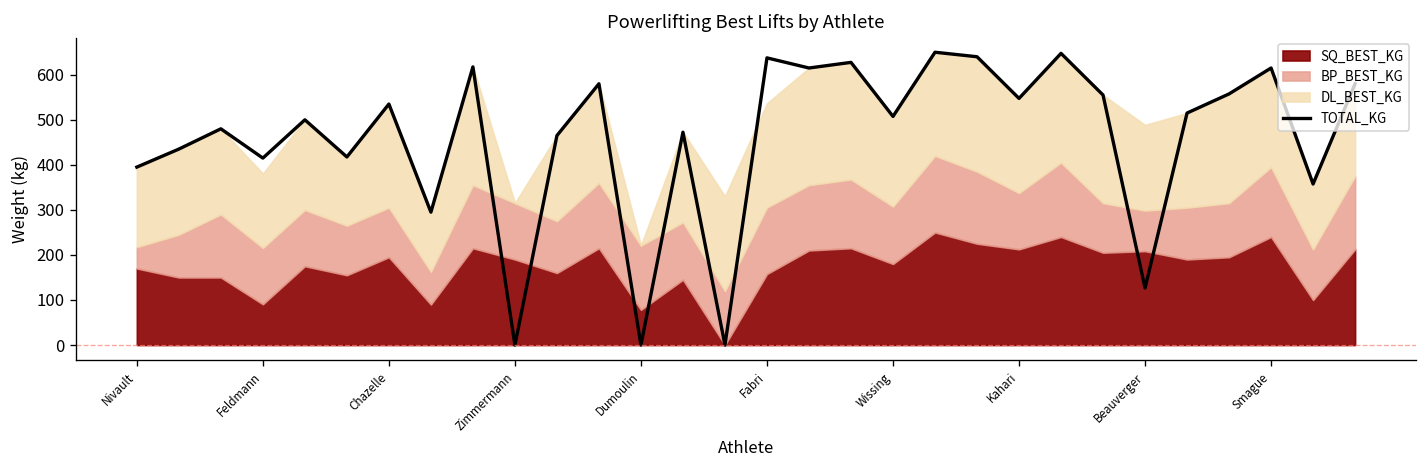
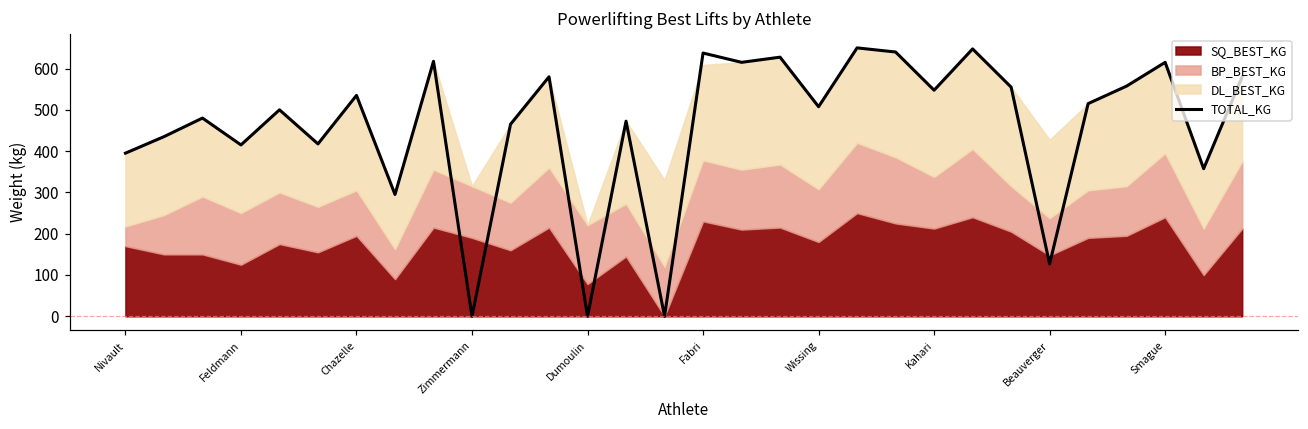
SQ_BEST_KG, Feldmann: 90 -> 130
SQ_BEST_KG, Fabri: 160 -> 230
SQ_BEST_KG, Beauverger: 210 -> 150
